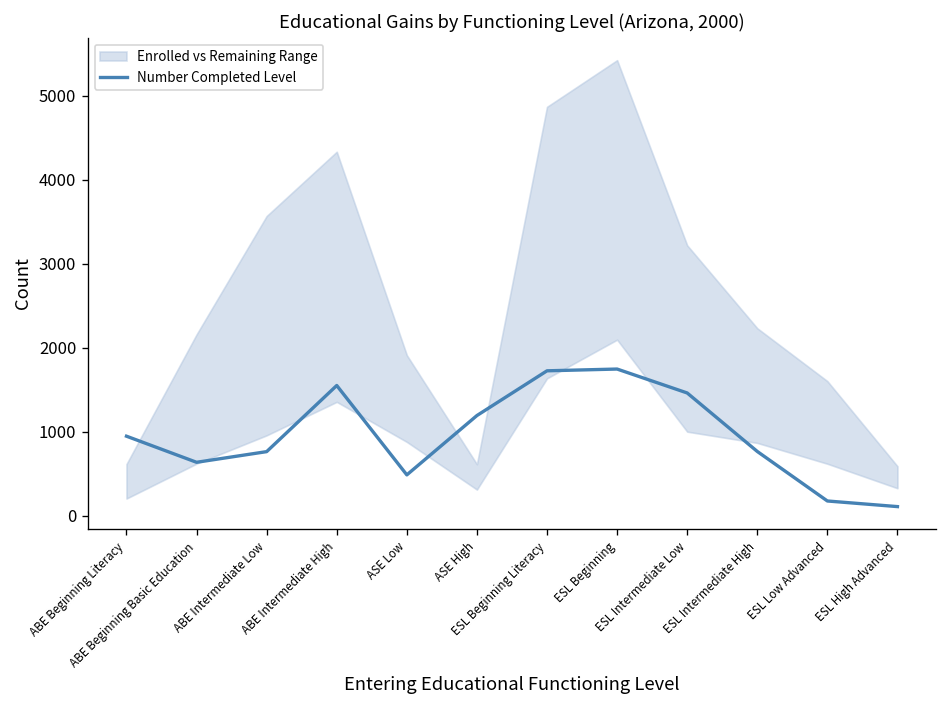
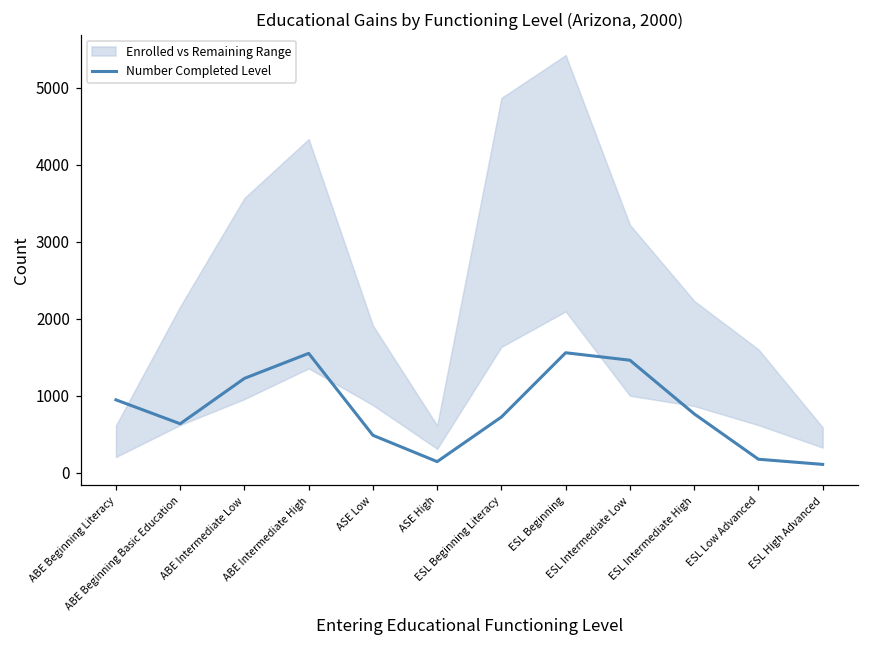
Number Completed Level, ABE Intermediate Low: 800 -> 1200
Number Completed Level, ASE High: 1200 -> 100
Number Completed Level, ESL Beginning Literacy: 1700 -> 700
Number Completed Level, ESL Beginning: 1700 -> 1600
